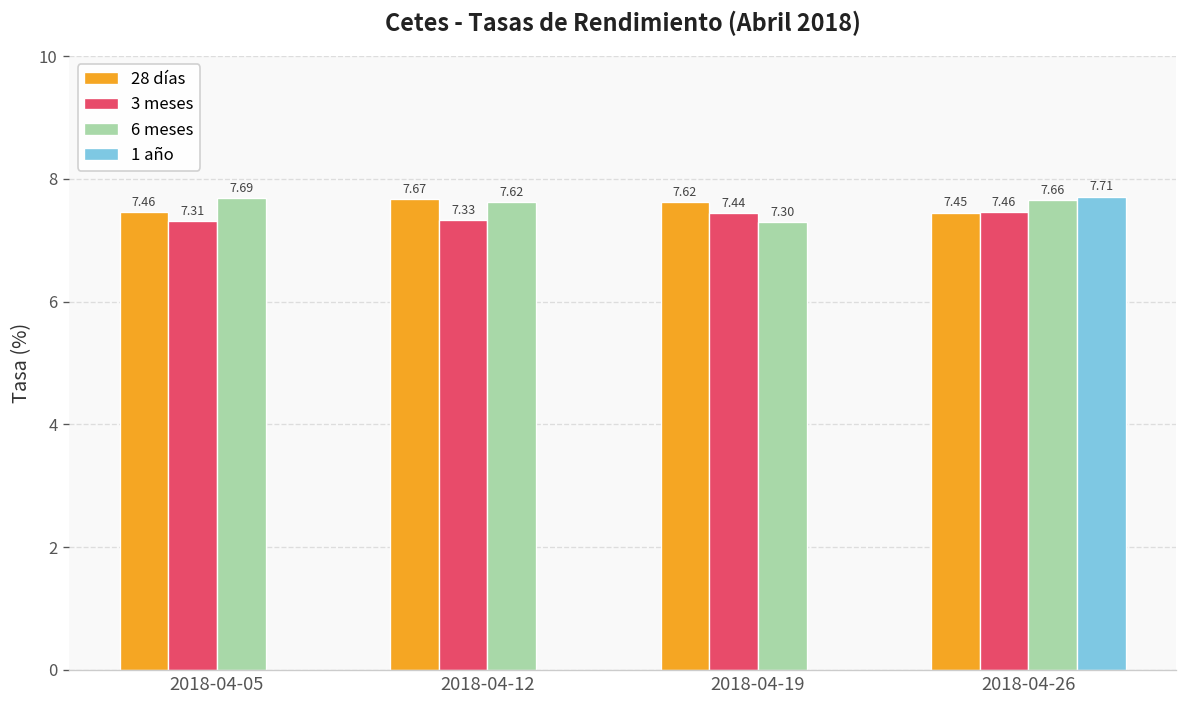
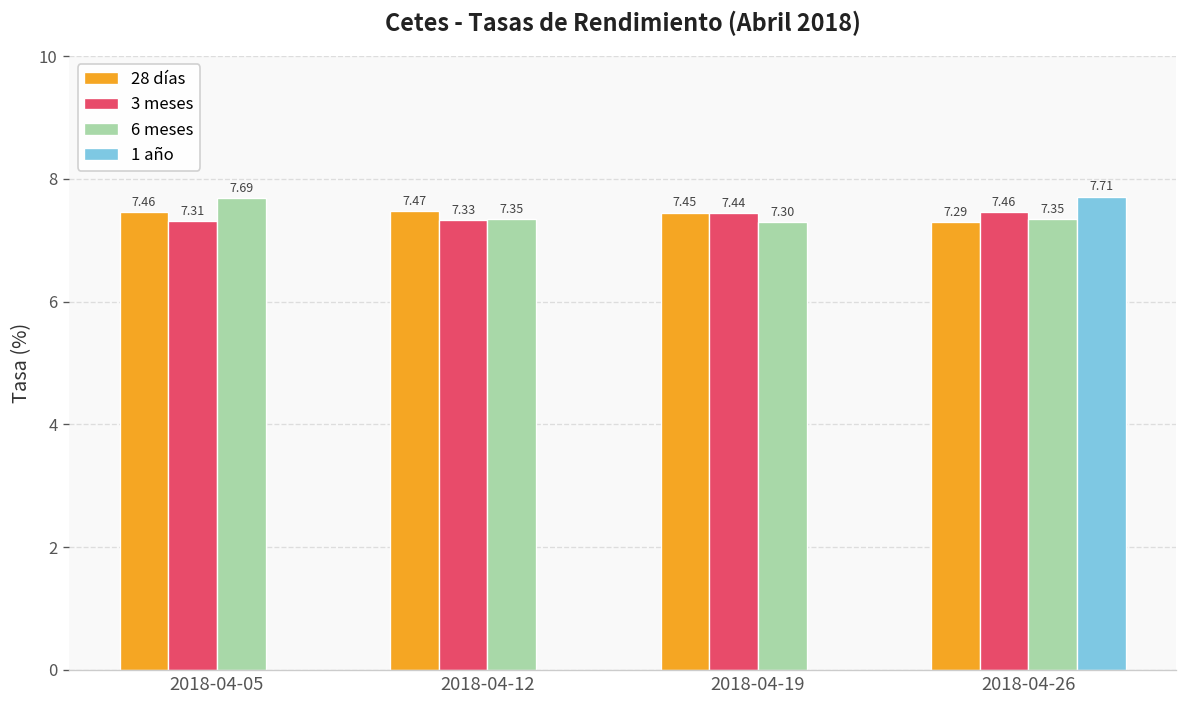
28 días, 2018-04-12: 7.67 -> 7.47
6 meses, 2018-04-12: 7.62 -> 7.35
28 días, 2018-04-19: 7.62 -> 7.45
28 días, 2018-04-26: 7.45 -> 7.29
6 meses, 2018-04-26: 7.66 -> 7.35
